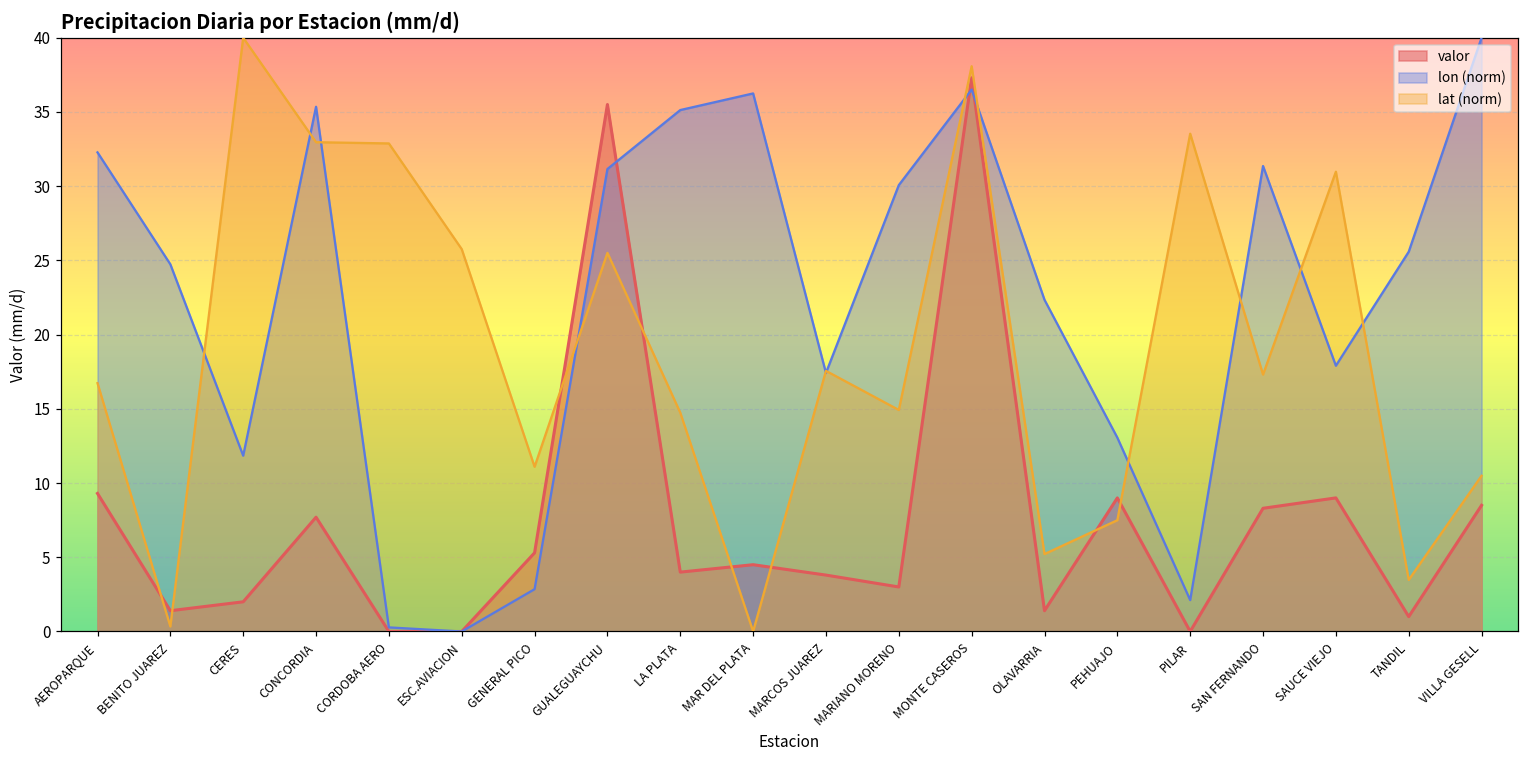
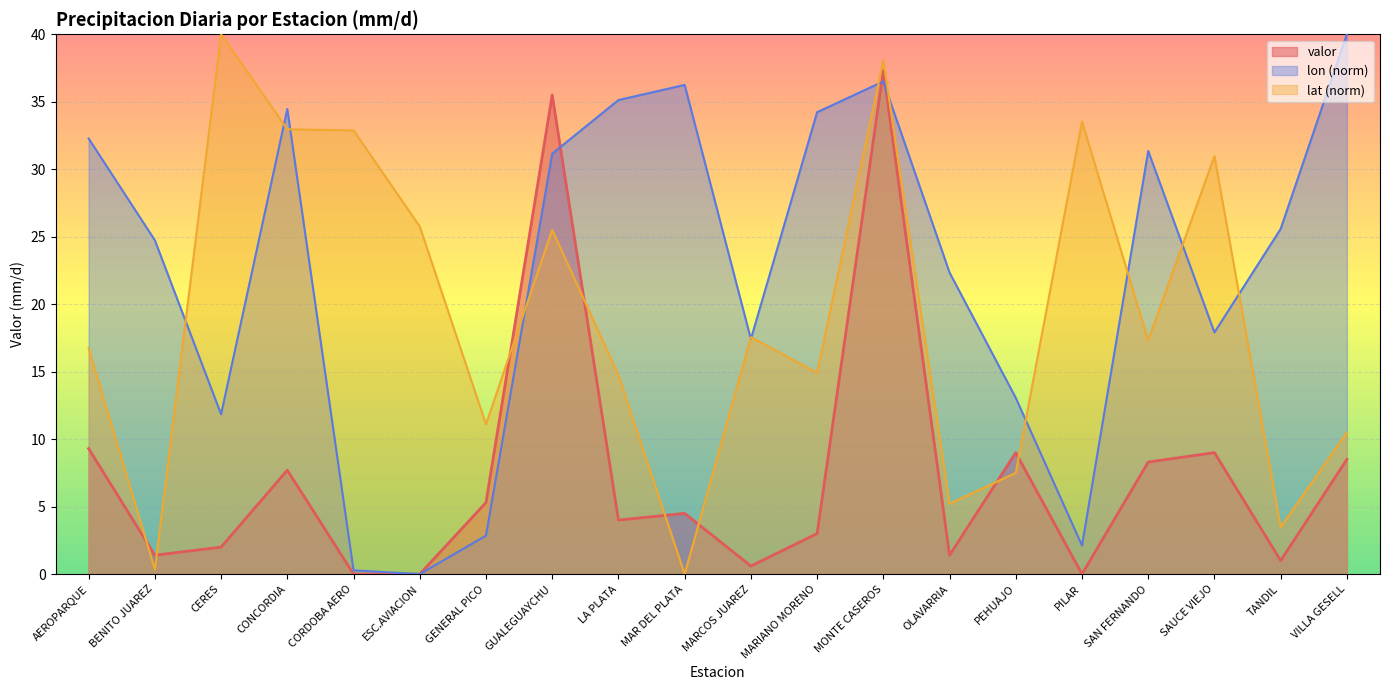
lon (norm), CONCORDIA: 35.3 -> 34.5
valor, MARCOS JUAREZ: 3.8 -> 0.6
lon (norm), MARIANO MORENO: 30.1 -> 34.2
